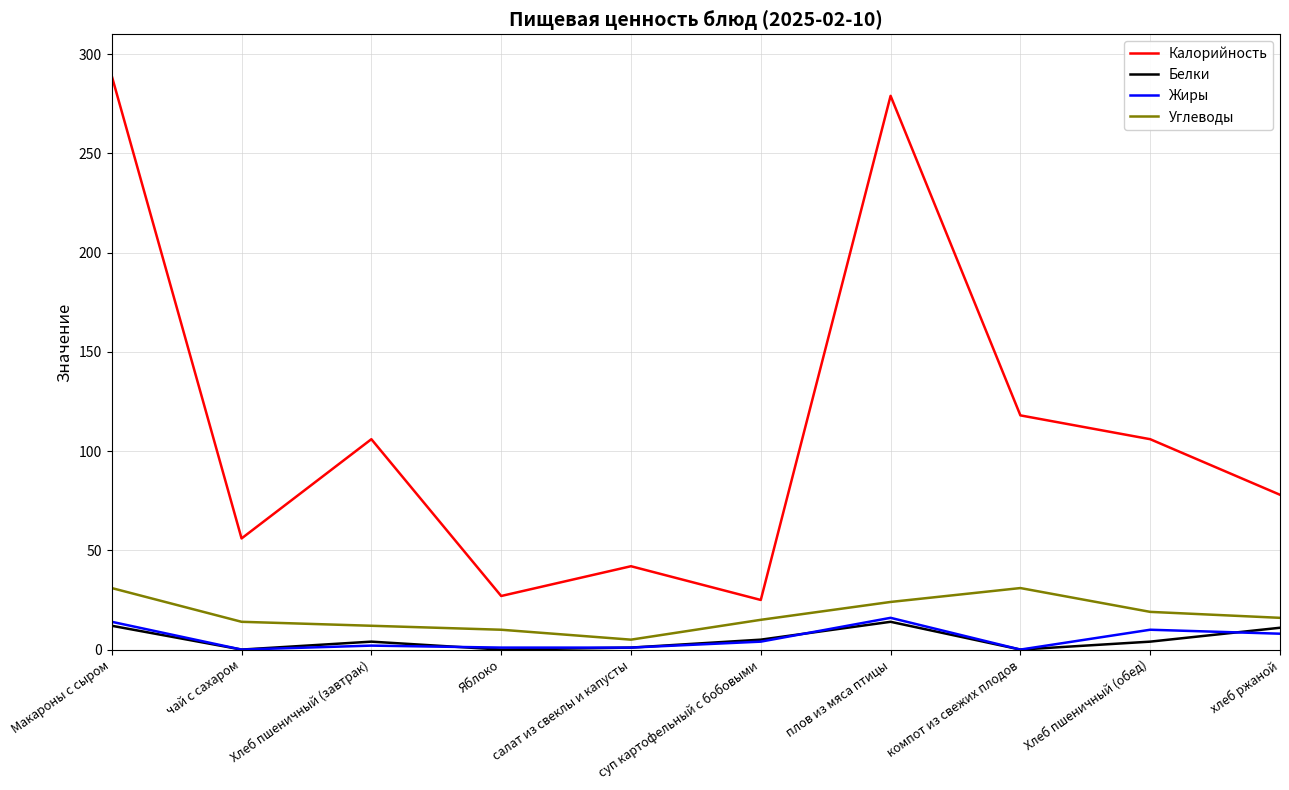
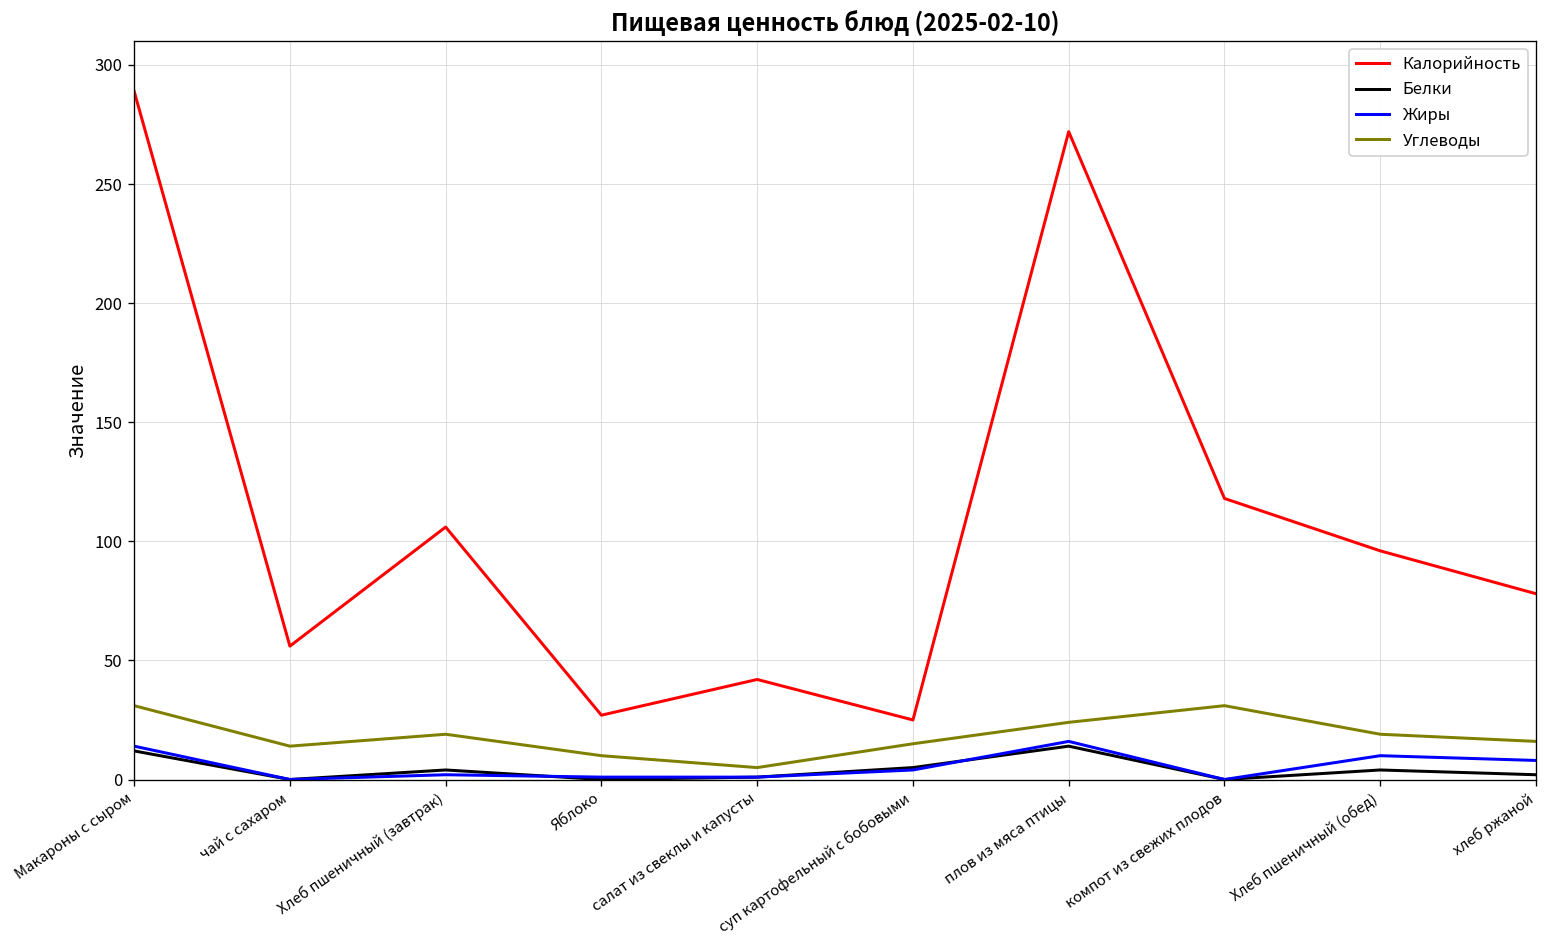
Углеводы, Хлеб пшеничный (завтрак): 12 -> 19
Калорийность, плов из мяса птицы: 279 -> 272
Калорийность, Хлеб пшеничный (обед): 106 -> 96
Белки, хлеб ржаной: 11 -> 2
